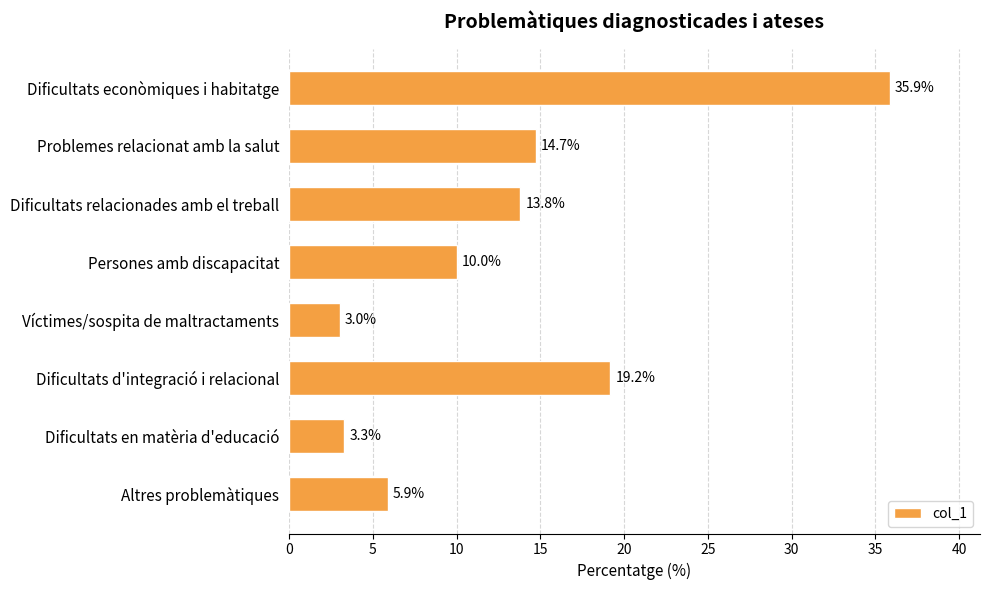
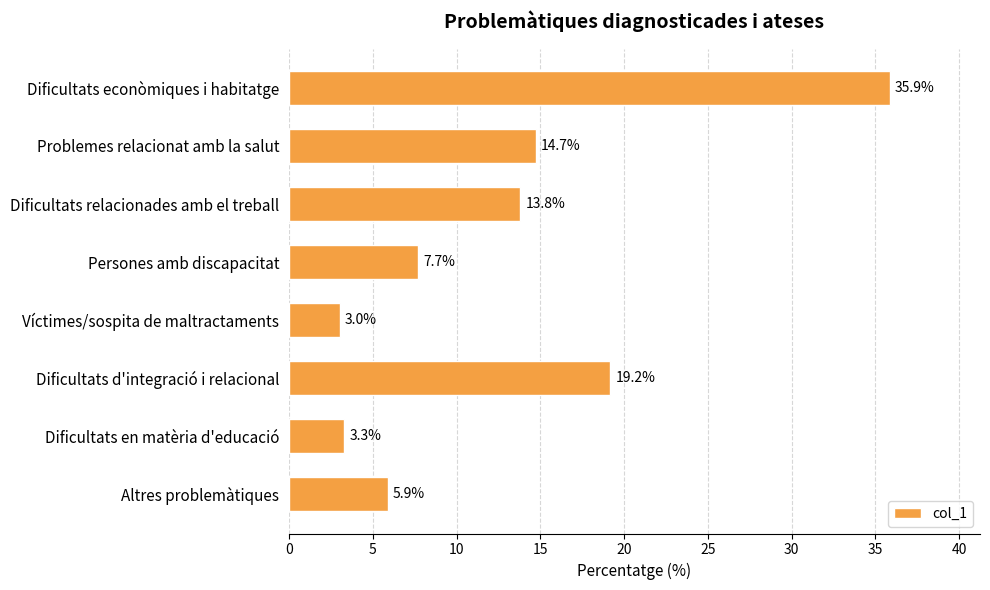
Persones amb discapacitat: 10.0% -> 7.7%
